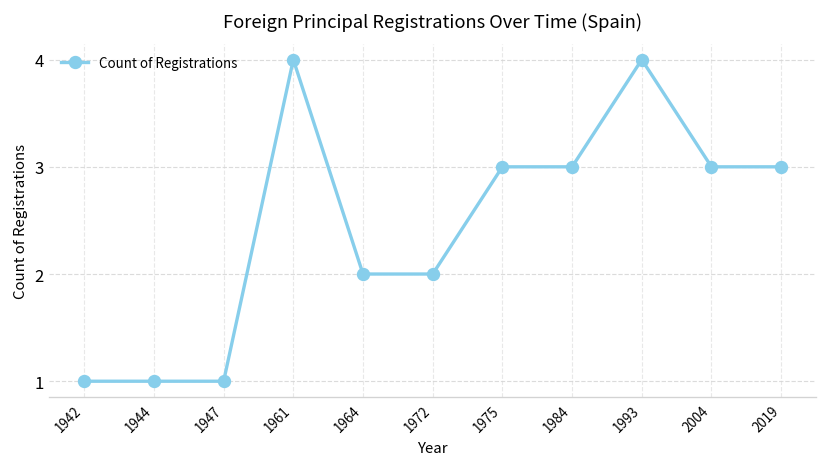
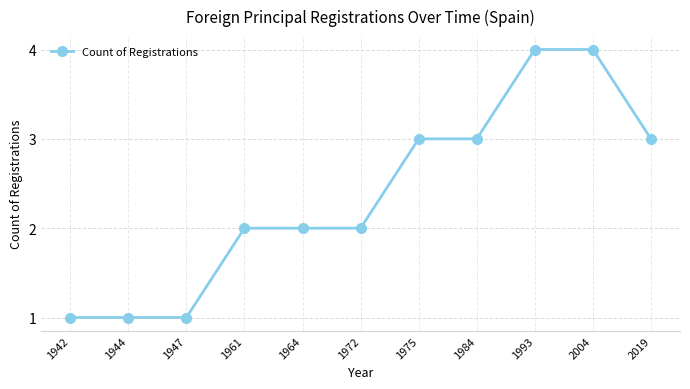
1961: 4 -> 2
2004: 3 -> 4
